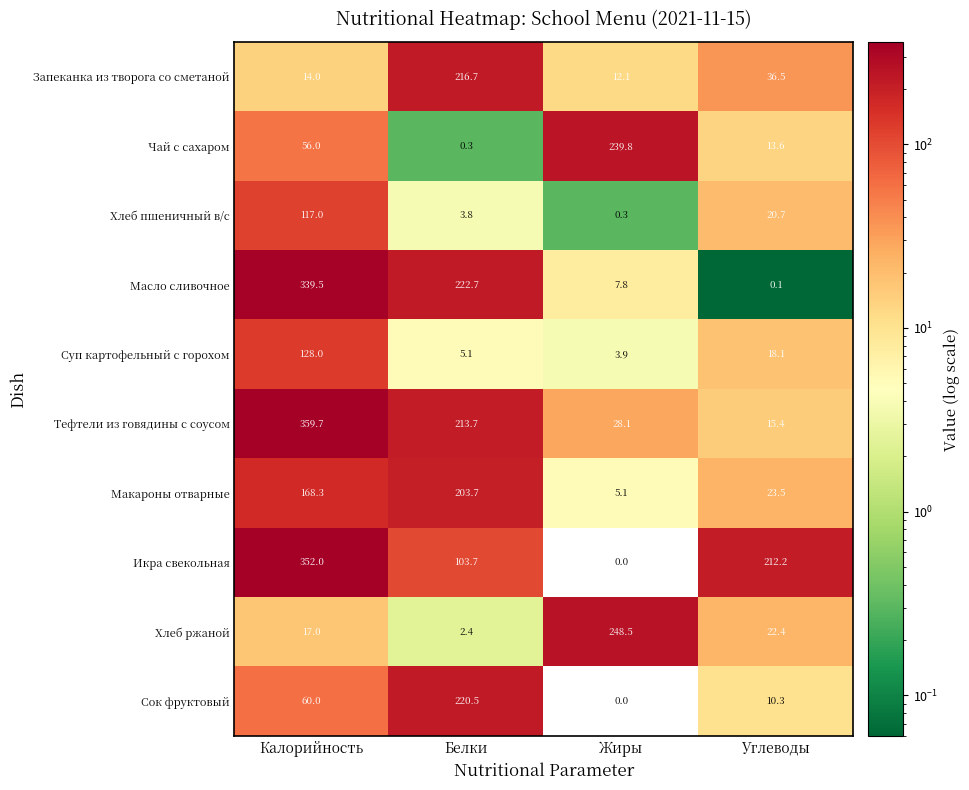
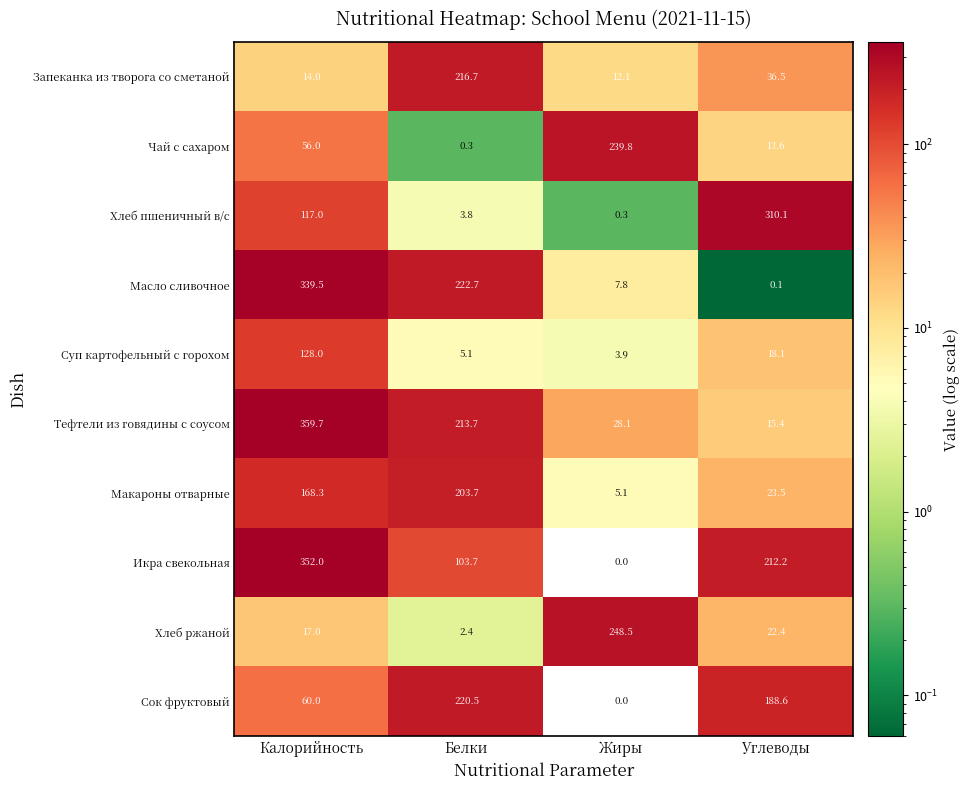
Хлеб пшеничный в/с, Углеводы: 20.7 -> 310.1
Сок фруктовый, Углеводы: 10.3 -> 188.6
